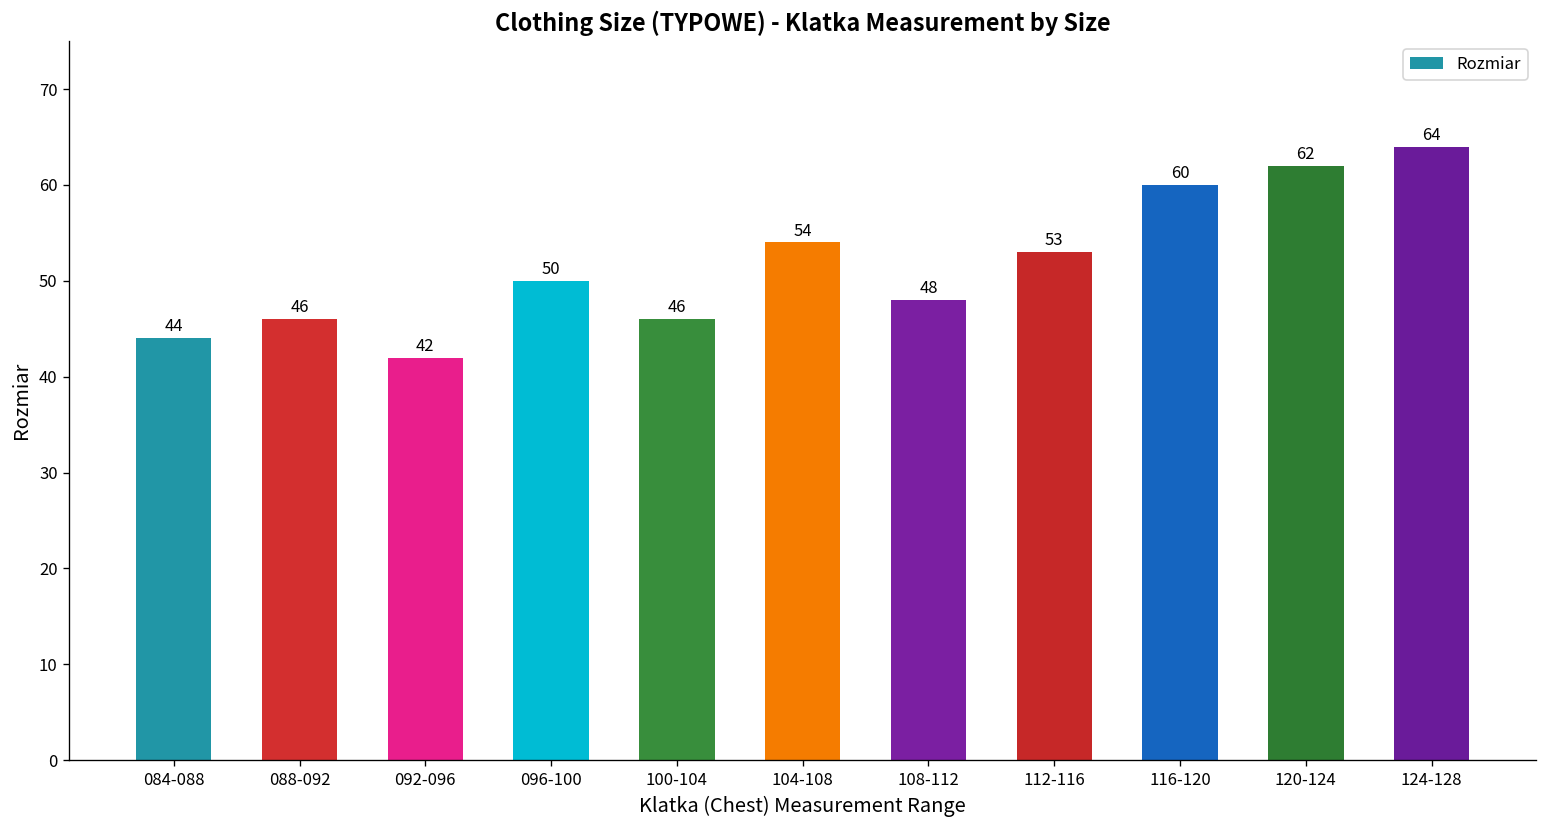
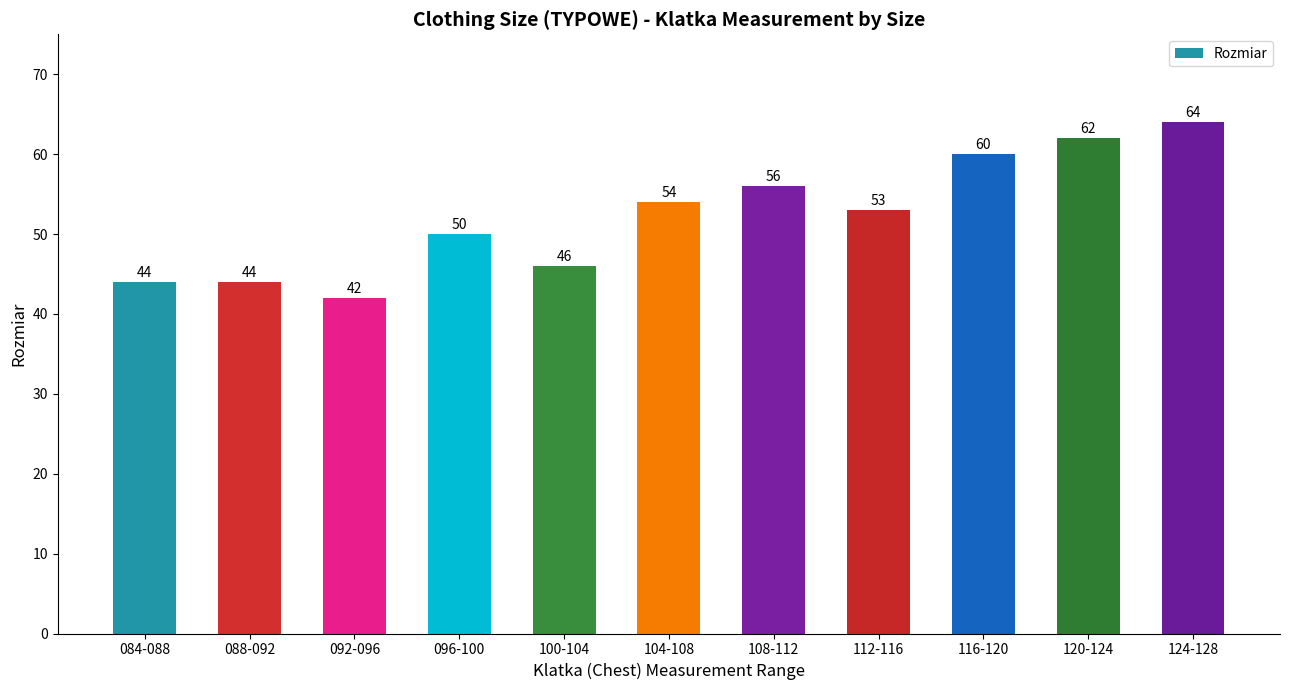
088-092: 46 -> 44
108-112: 48 -> 56
